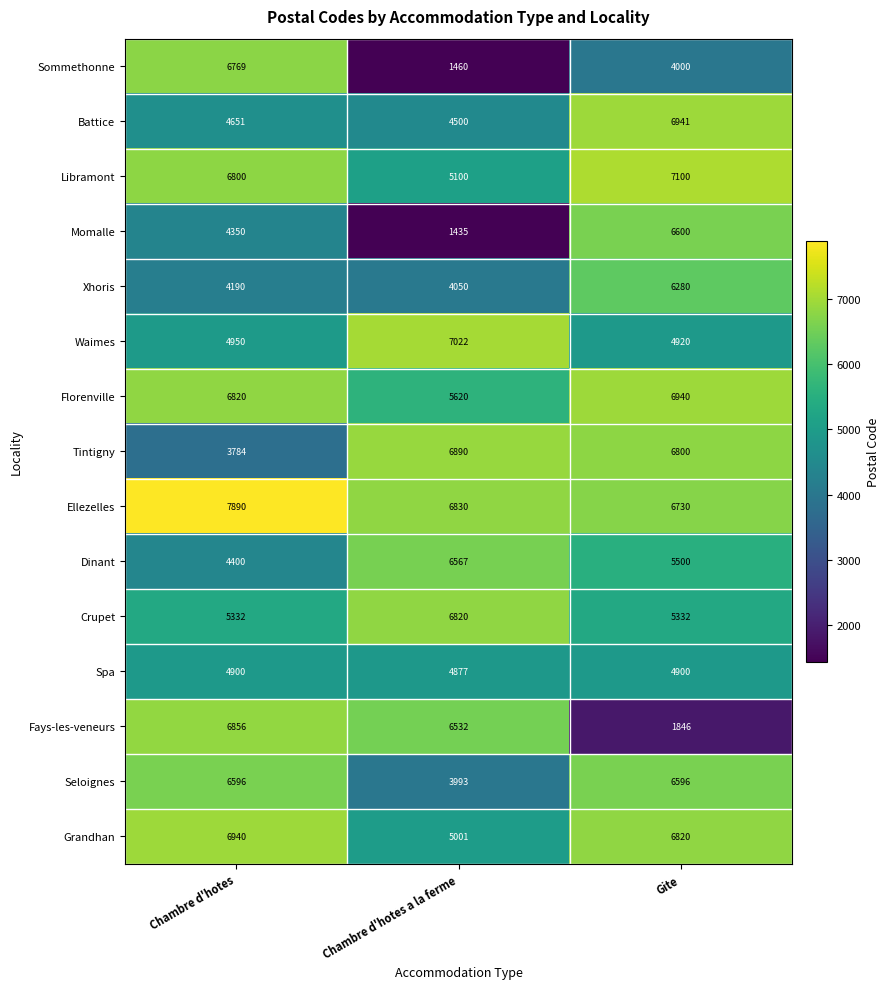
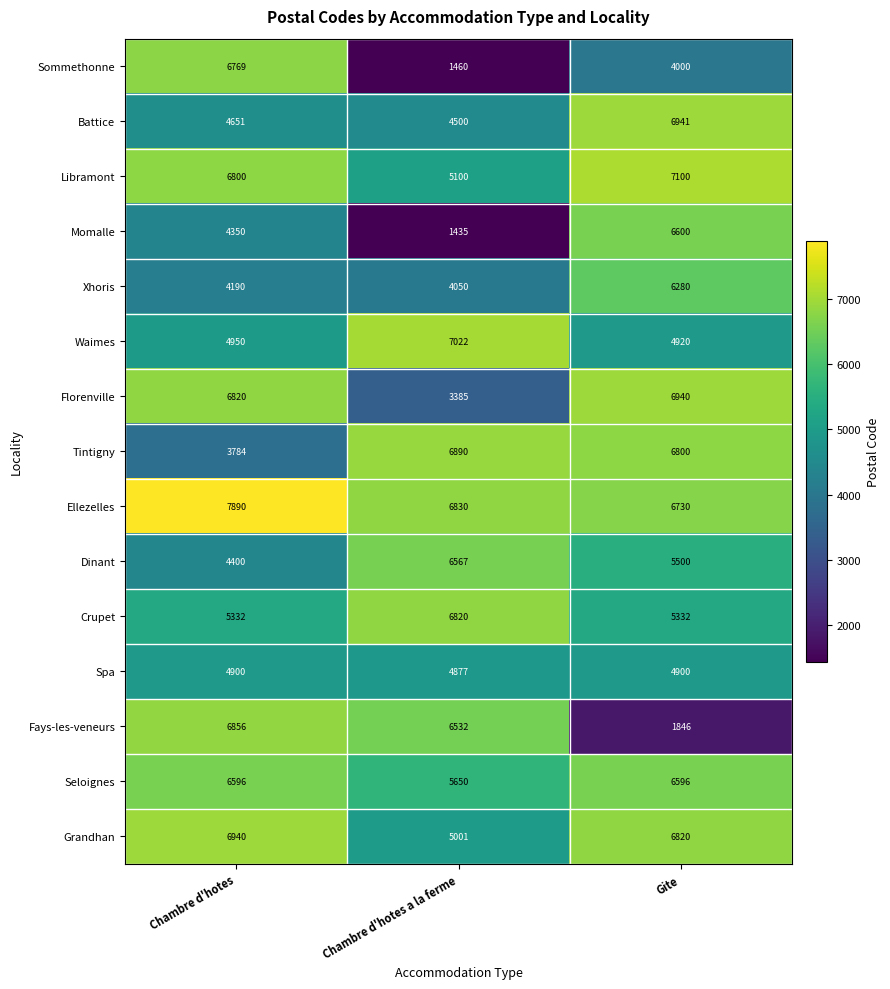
Florenville, Chambre d'hotes a la ferme: 5620 -> 3385
Seloignes, Chambre d'hotes a la ferme: 3993 -> 5650
